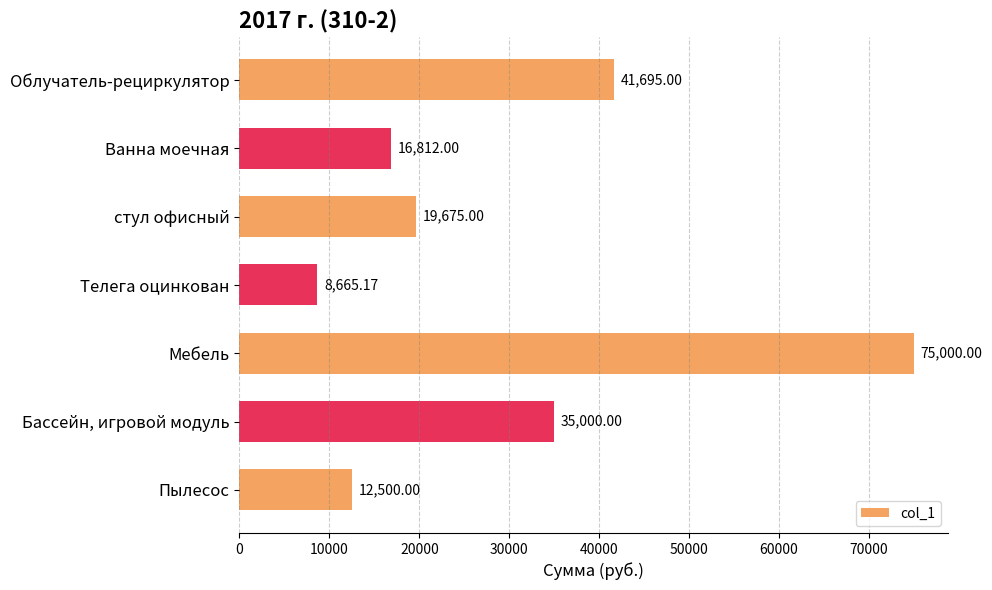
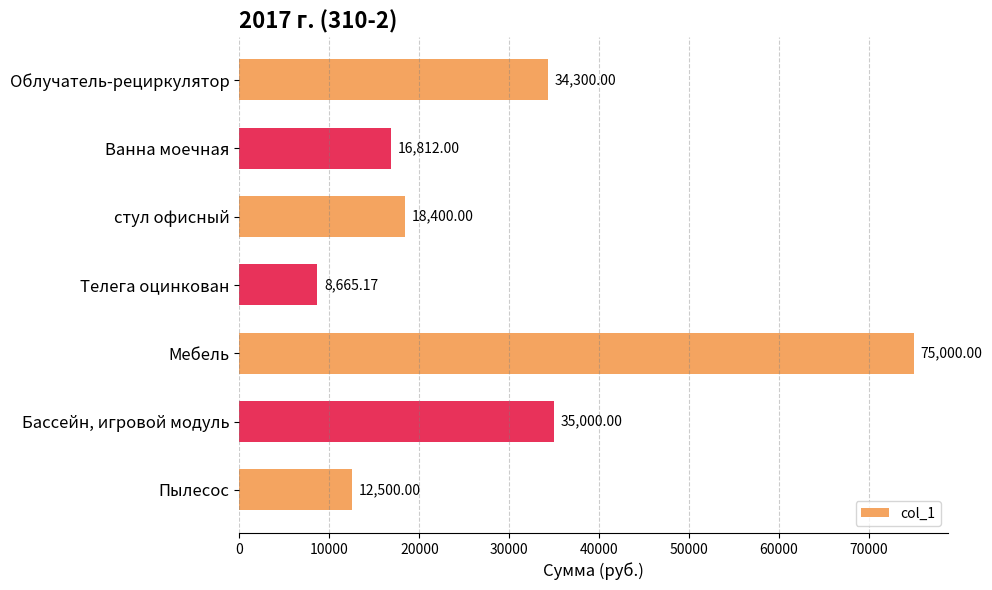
Облучатель-рециркулятор: 41,695.00 -> 34,300.00
стул офисный: 19,675.00 -> 18,400.00
